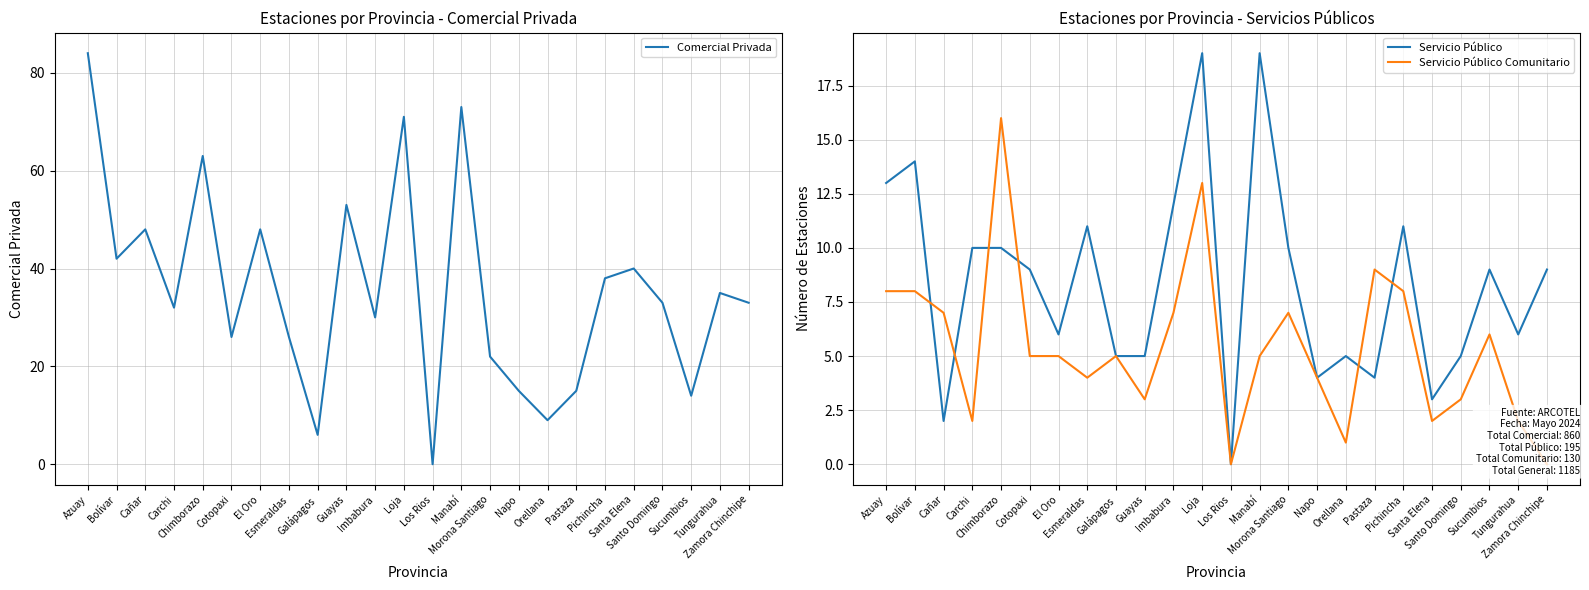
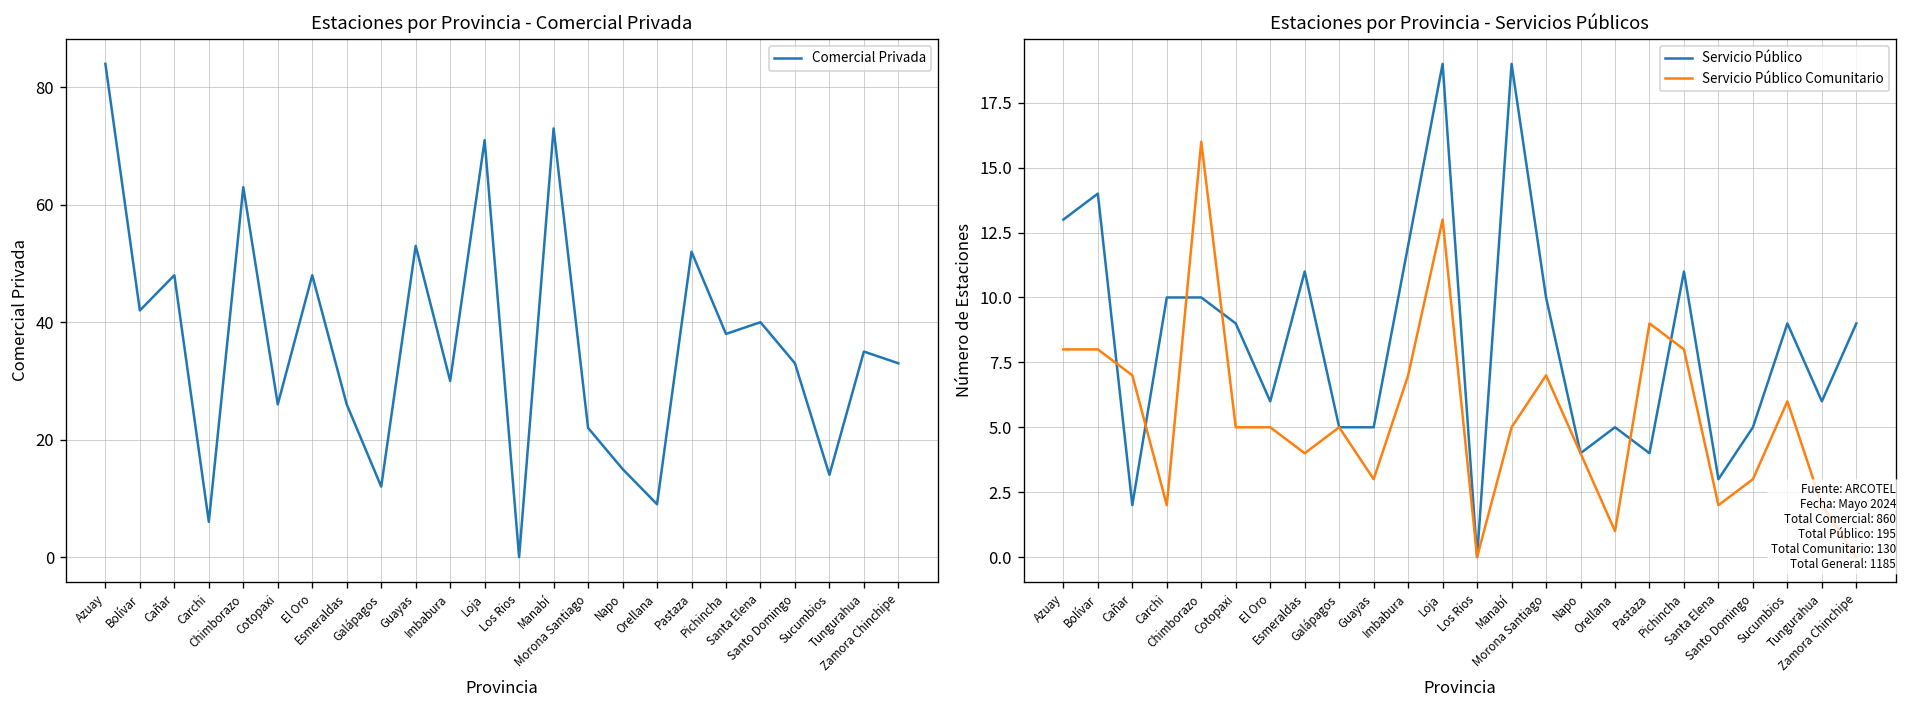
Estaciones por Provincia - Comercial Privada, Carchi: 32 -> 6
Estaciones por Provincia - Comercial Privada, Galápagos: 6 -> 12
Estaciones por Provincia - Comercial Privada, Pastaza: 15 -> 52
